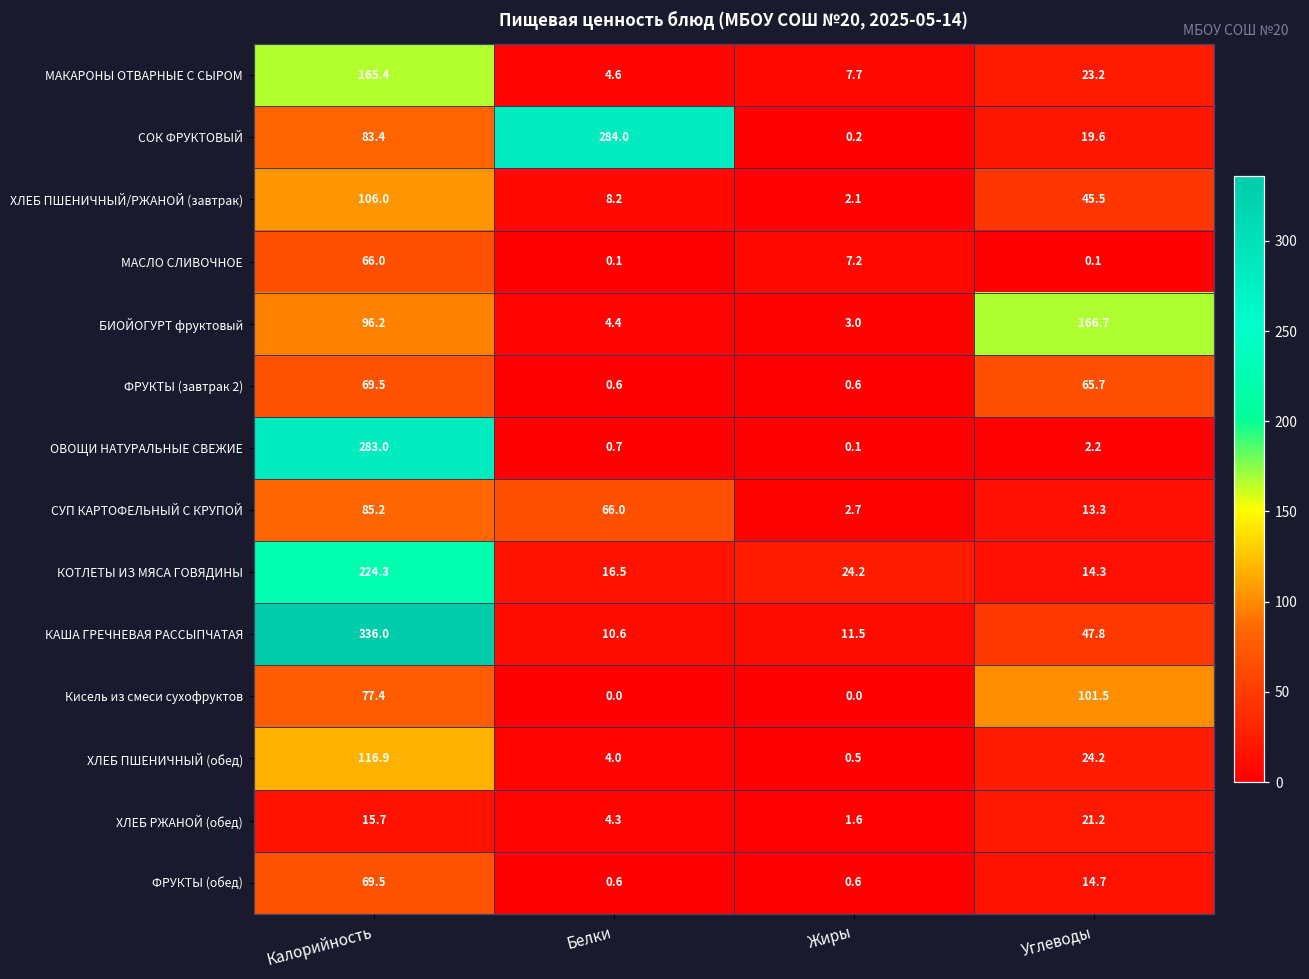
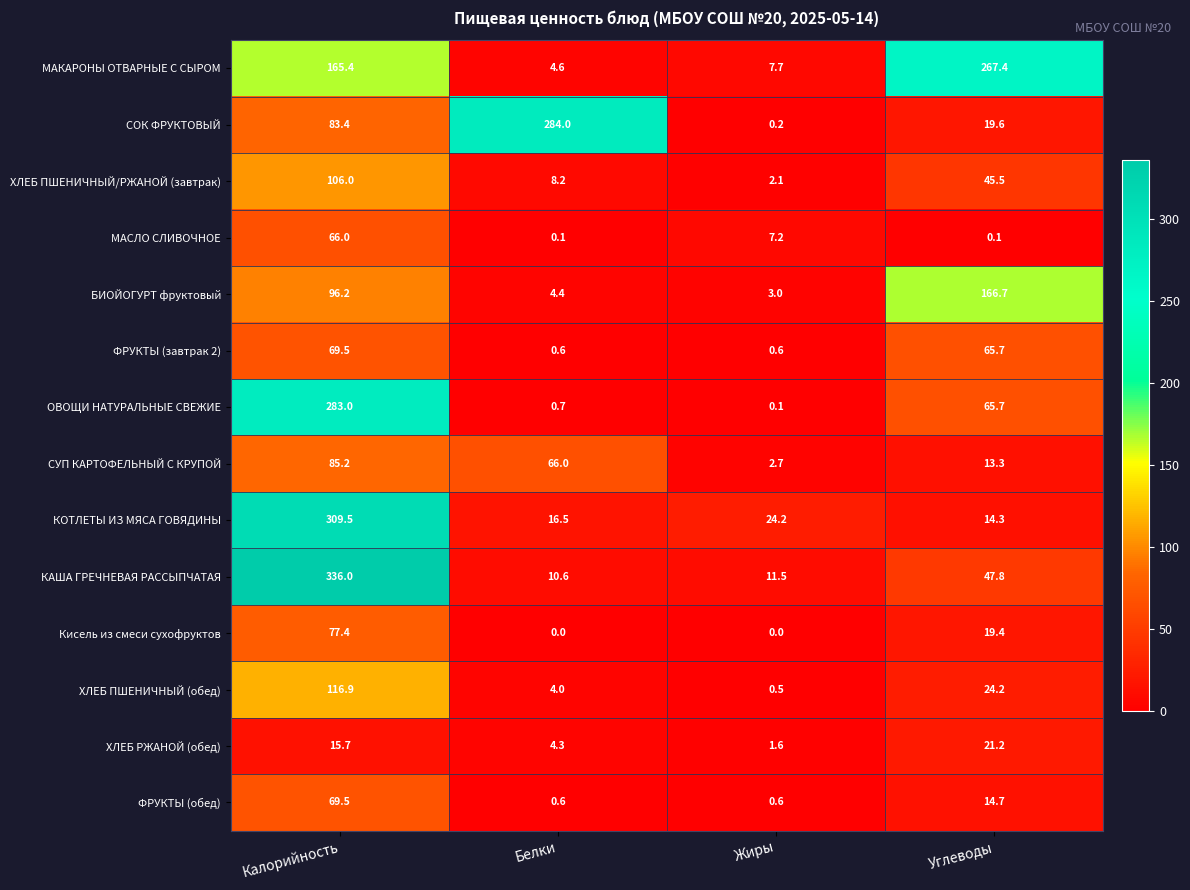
МАКАРОНЫ ОТВАРНЫЕ С СЫРОМ, Углеводы: 23.2 -> 267.4
ОВОЩИ НАТУРАЛЬНЫЕ СВЕЖИЕ, Углеводы: 2.2 -> 65.7
КОТЛЕТЫ ИЗ МЯСА ГОВЯДИНЫ, Калорийность: 224.3 -> 309.5
Кисель из смеси сухофруктов, Углеводы: 101.5 -> 19.4
